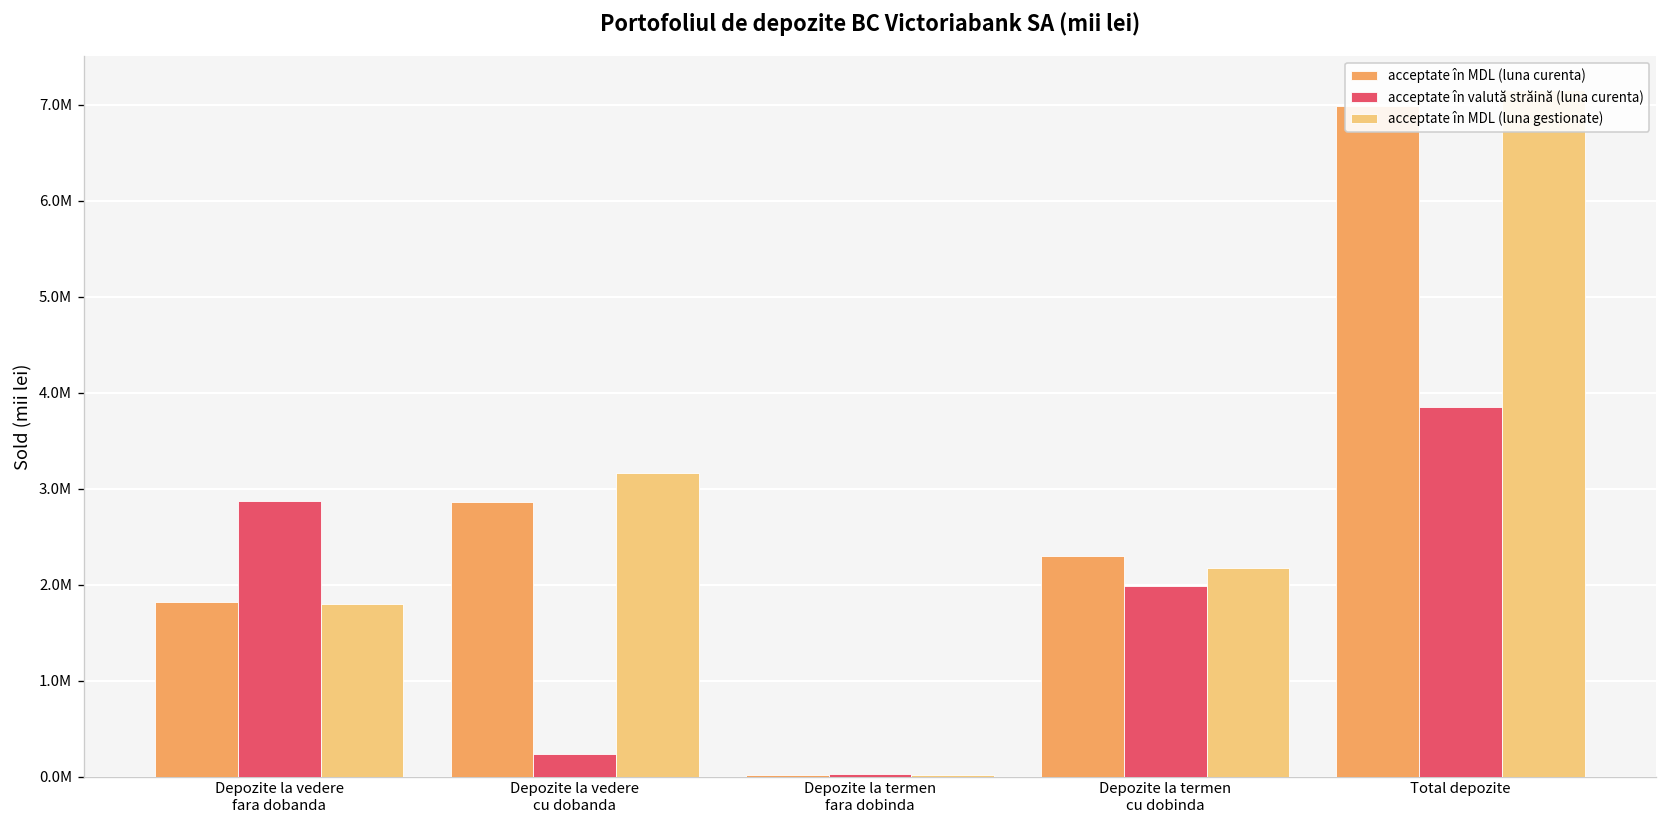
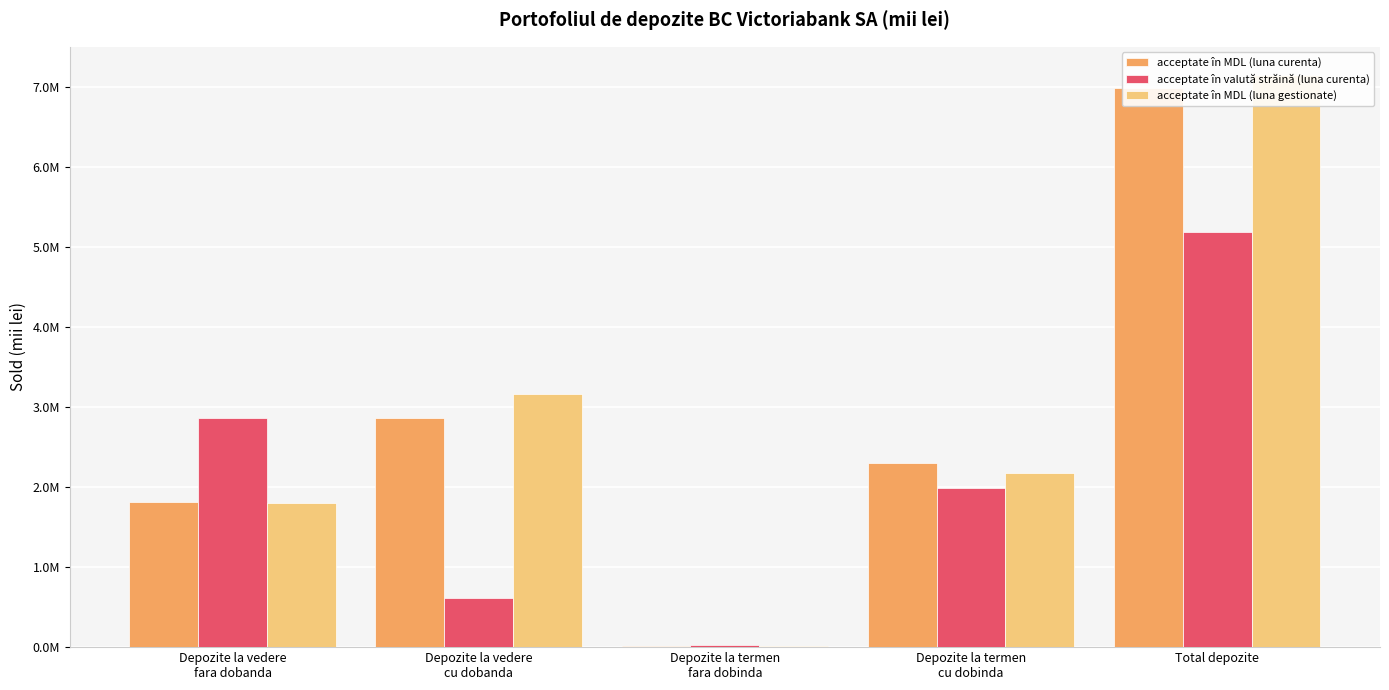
acceptate în valută străină (luna curenta), Depozite la vedere cu dobanda: 200000 -> 600000
acceptate în valută străină (luna curenta), Total depozite: 3900000 -> 5200000
